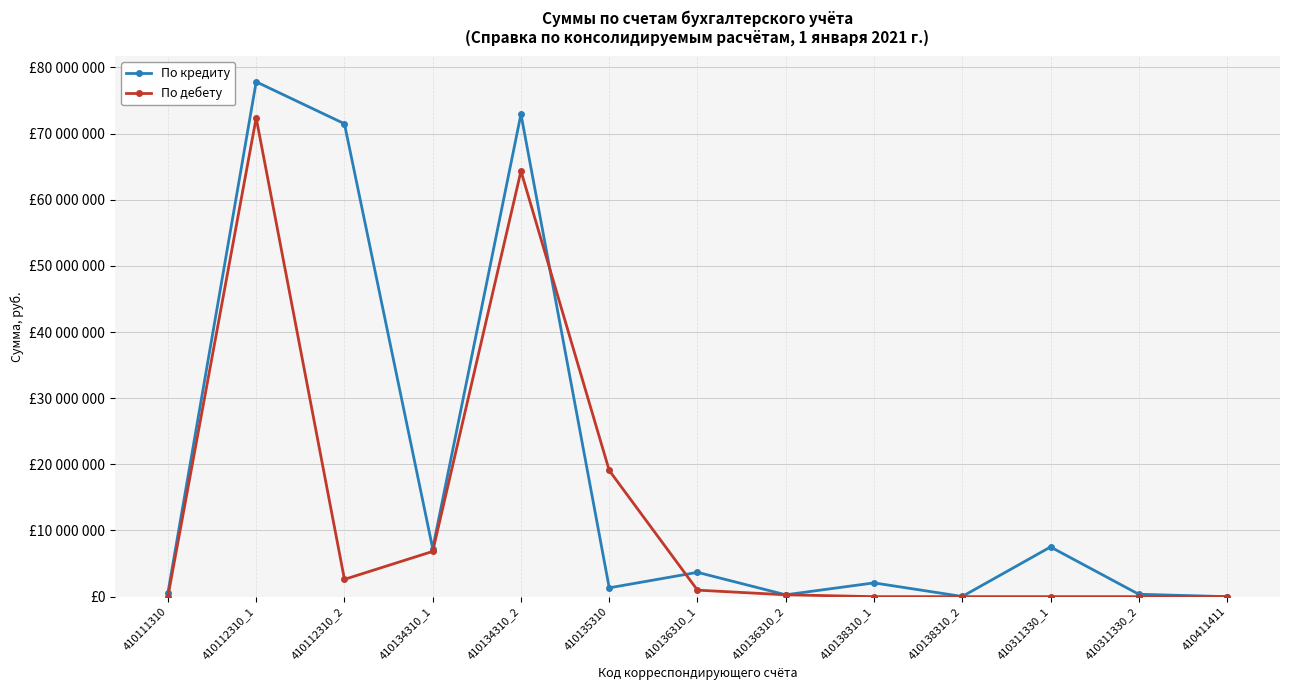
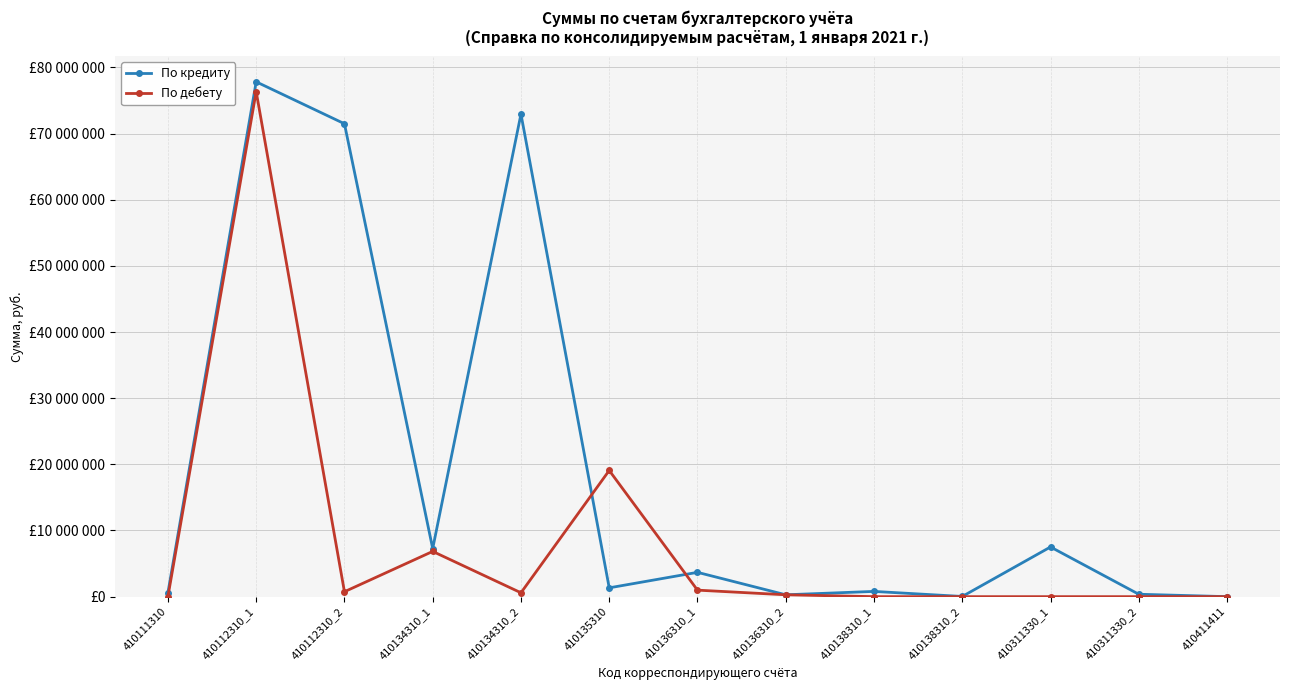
По дебету, 410112310_1: £72000000 -> £76000000
По дебету, 410112310_2: £3000000 -> £1000000
По дебету, 410134310_2: £64000000 -> £1000000
По кредиту, 410138310_1: £2000000 -> £1000000
